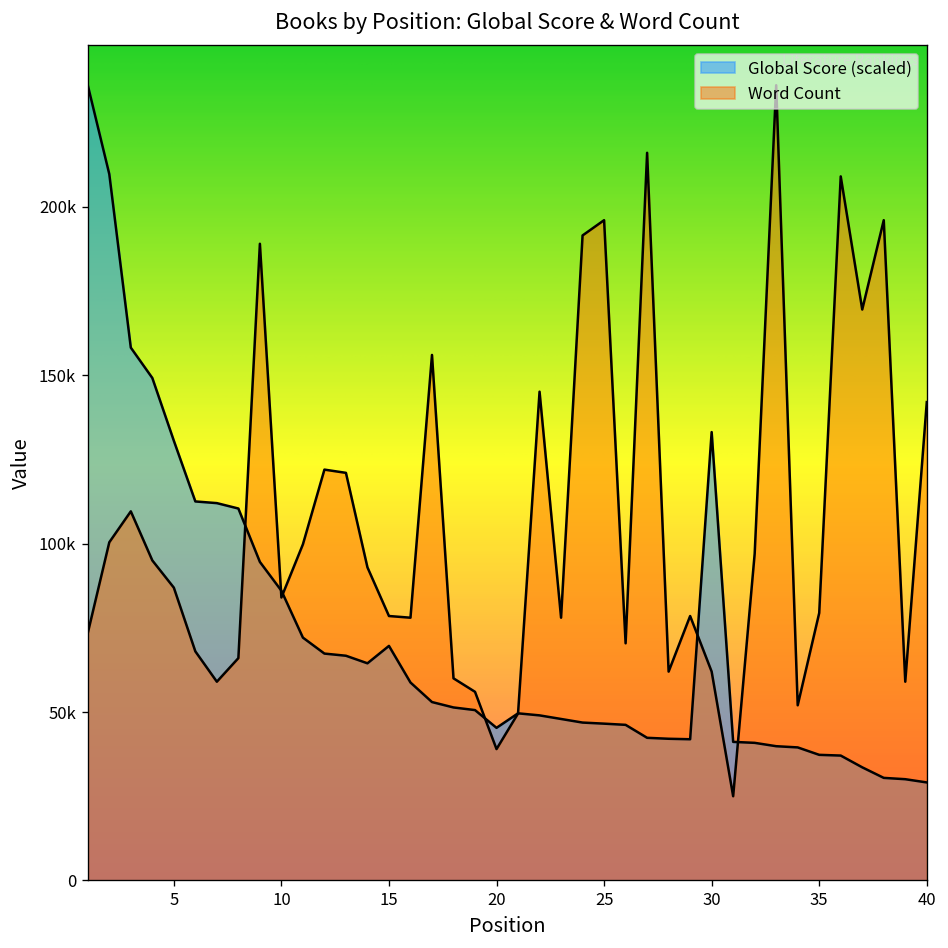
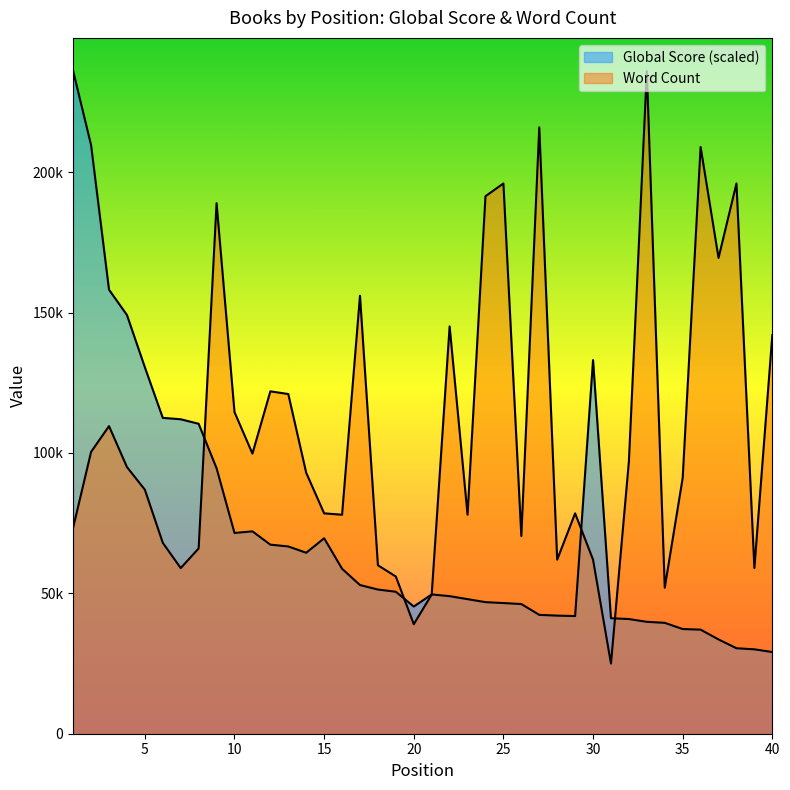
Global Score (scaled), 10: 86000 -> 72000
Word Count, 10: 84000 -> 115000
Word Count, 35: 79000 -> 91000
